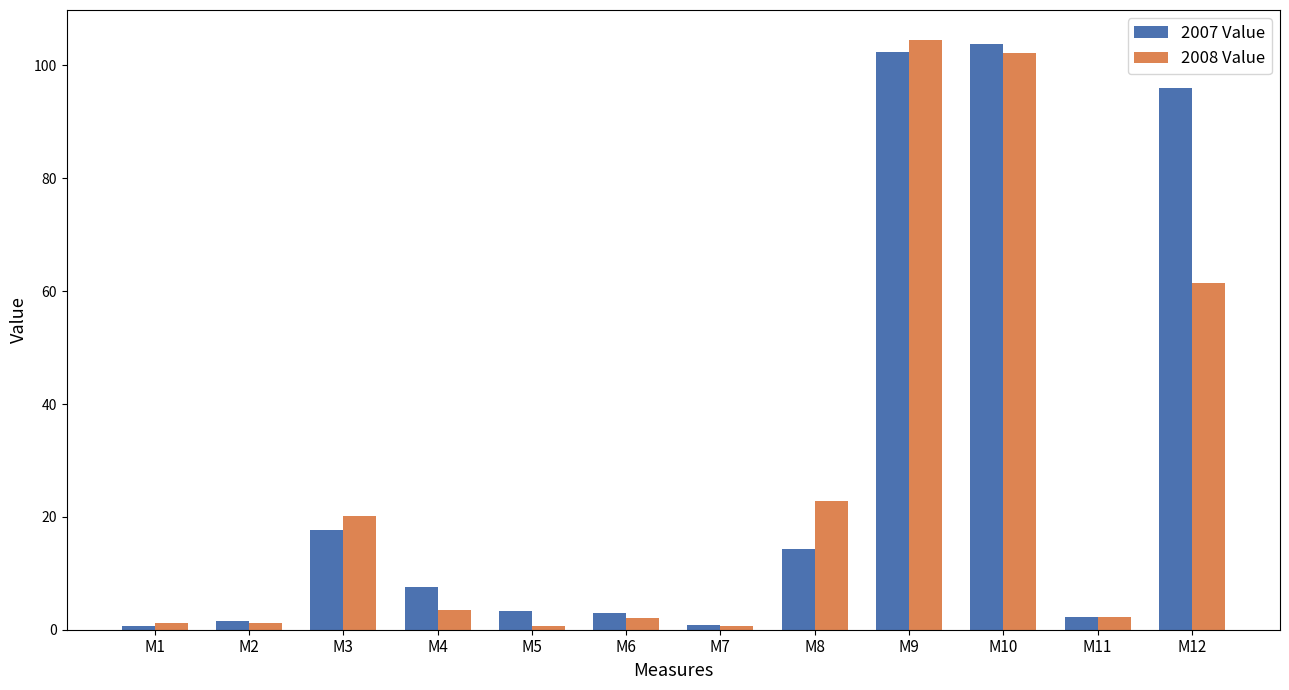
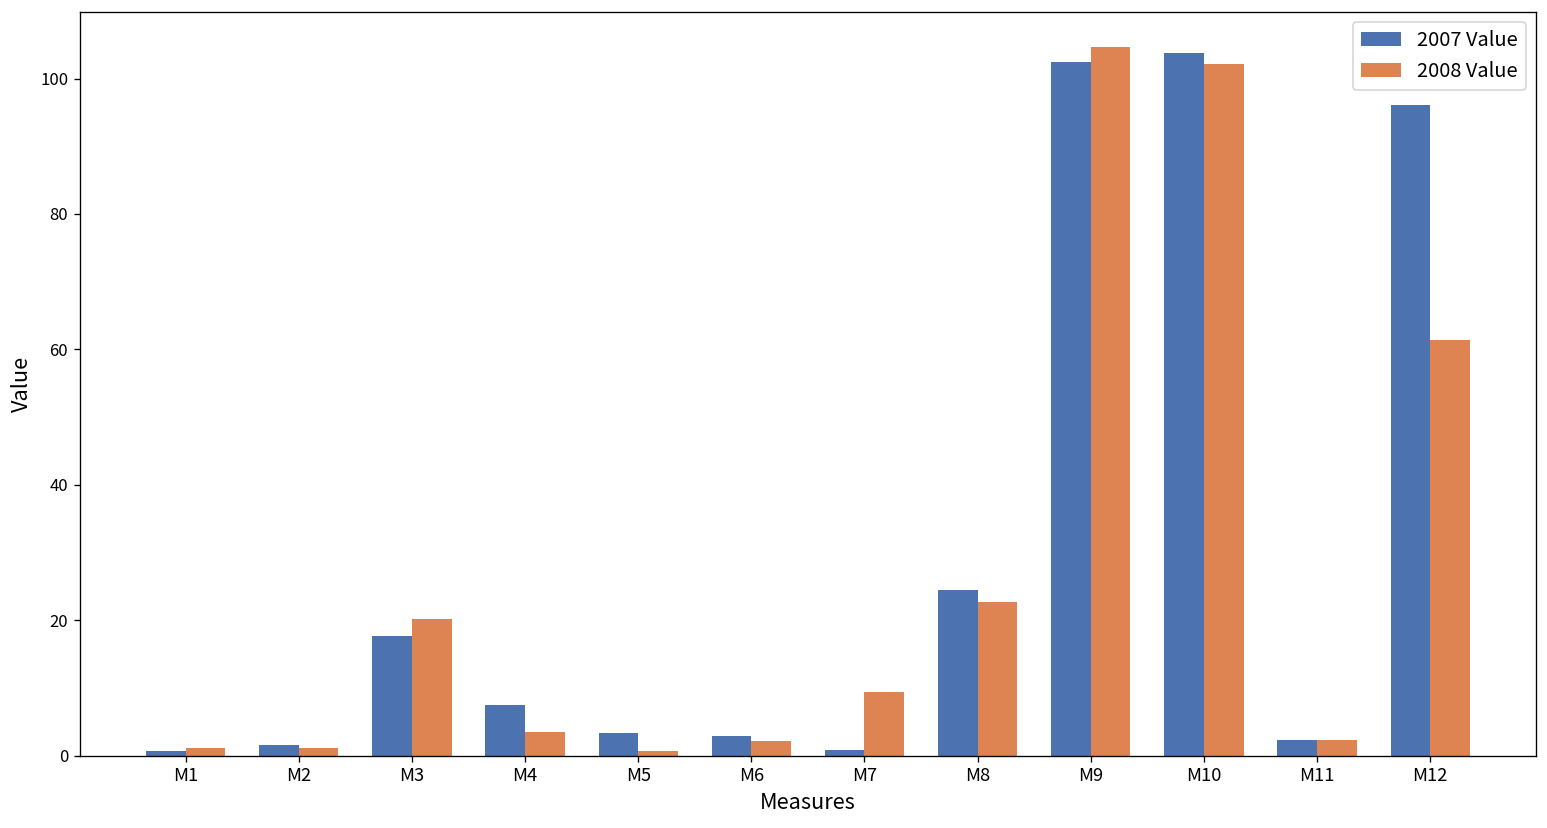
2008 Value, M7: 1 -> 9
2007 Value, M8: 14 -> 24
